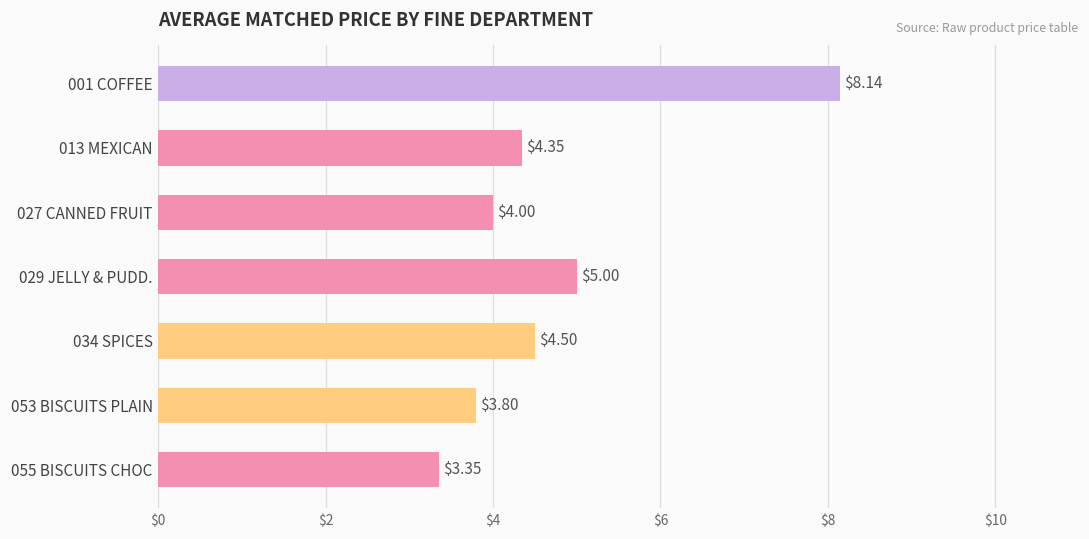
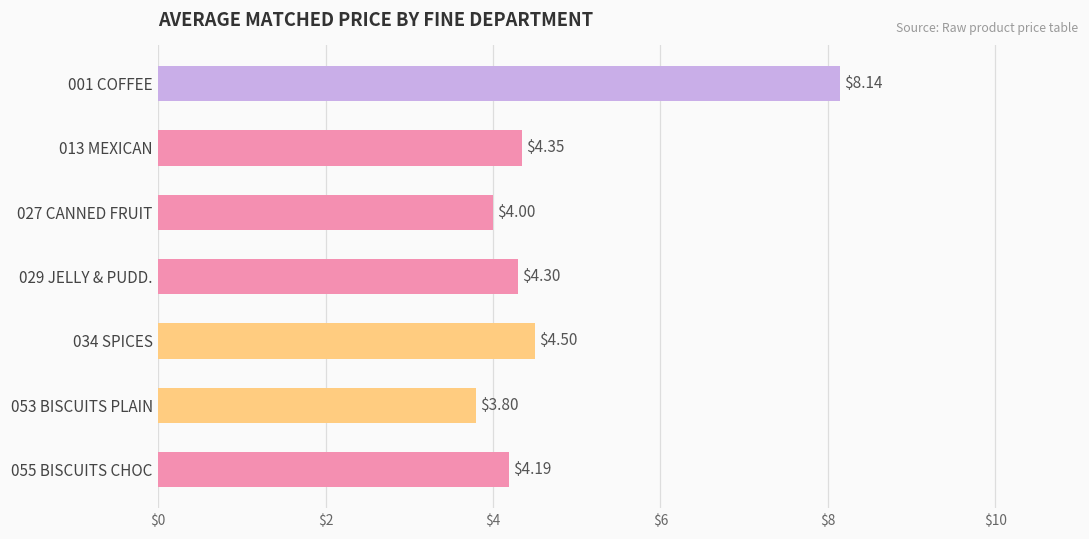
029 JELLY & PUDD.: $5.00 -> $4.30
055 BISCUITS CHOC: $3.35 -> $4.19
